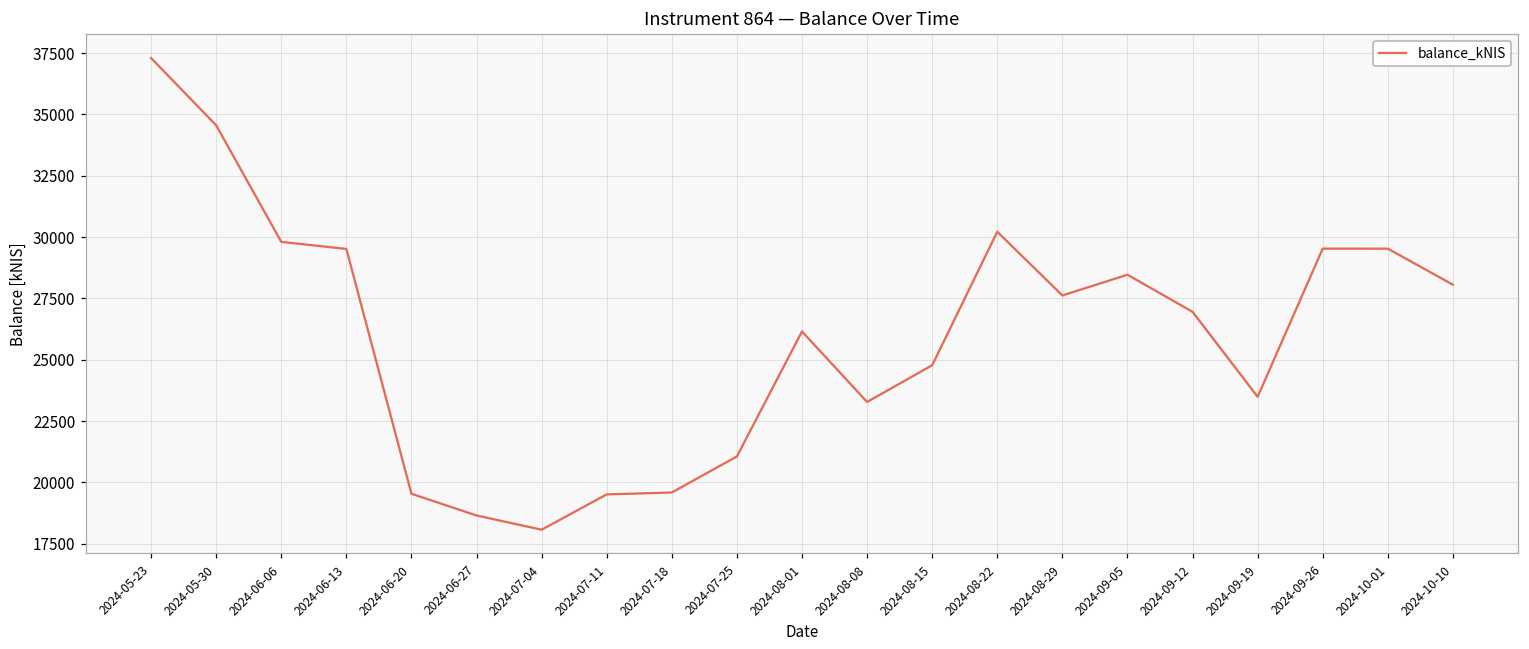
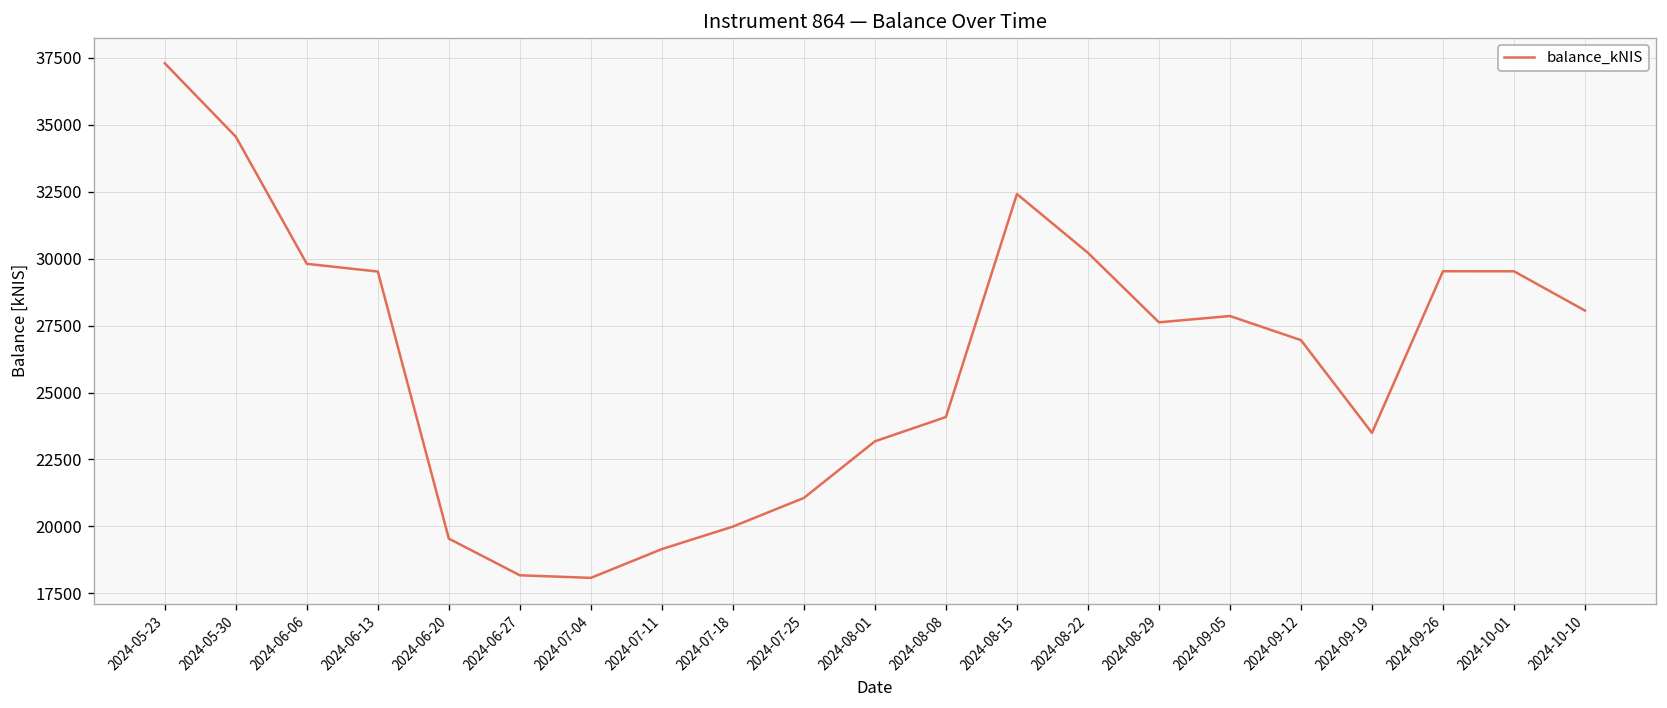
2024-06-27: 18700 -> 18200
2024-07-11: 19500 -> 19200
2024-07-18: 19600 -> 20000
2024-08-01: 26200 -> 23200
2024-08-08: 23300 -> 24100
2024-08-15: 24800 -> 32400
2024-09-05: 28500 -> 27900
